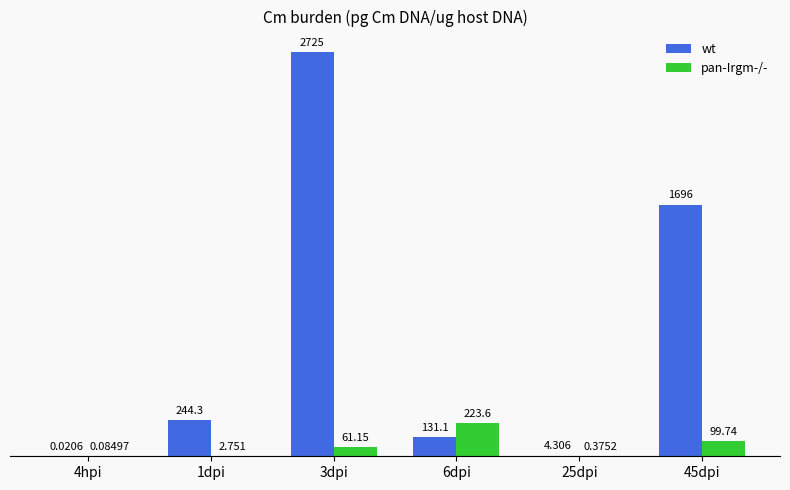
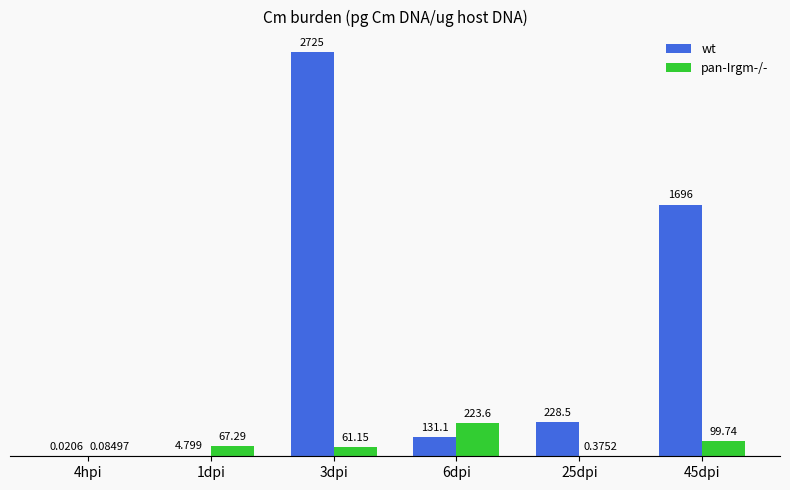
wt, 1dpi: 244.3 -> 4.799
pan-Irgm-/-, 1dpi: 2.751 -> 67.29
wt, 25dpi: 4.306 -> 228.5
